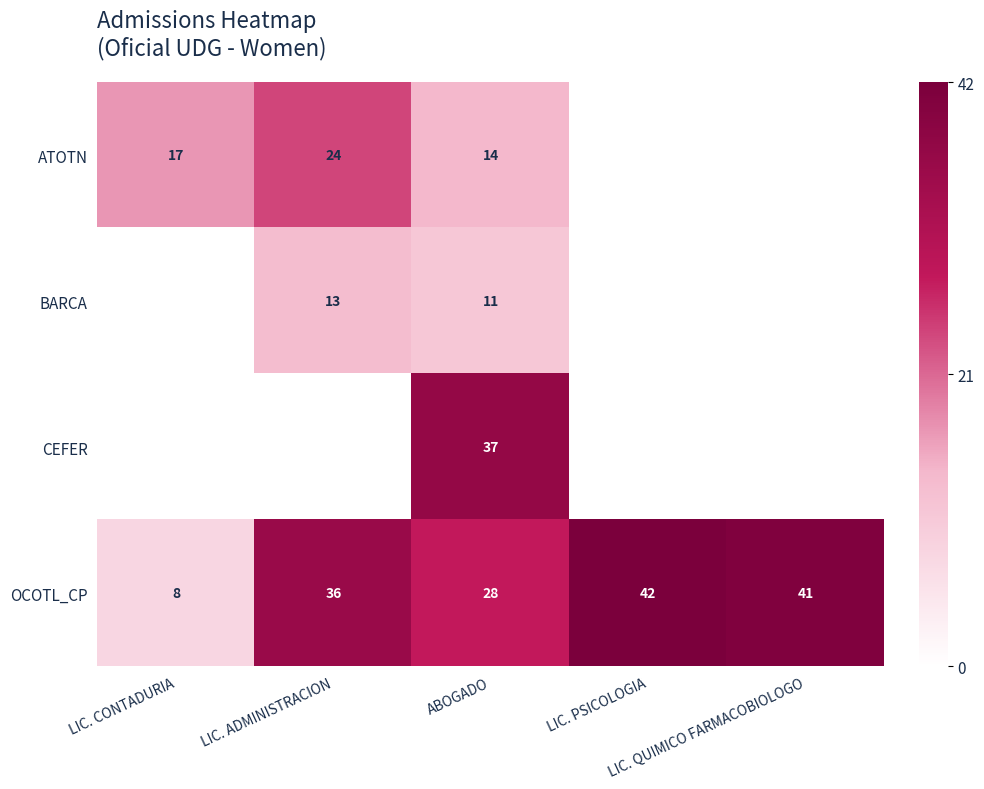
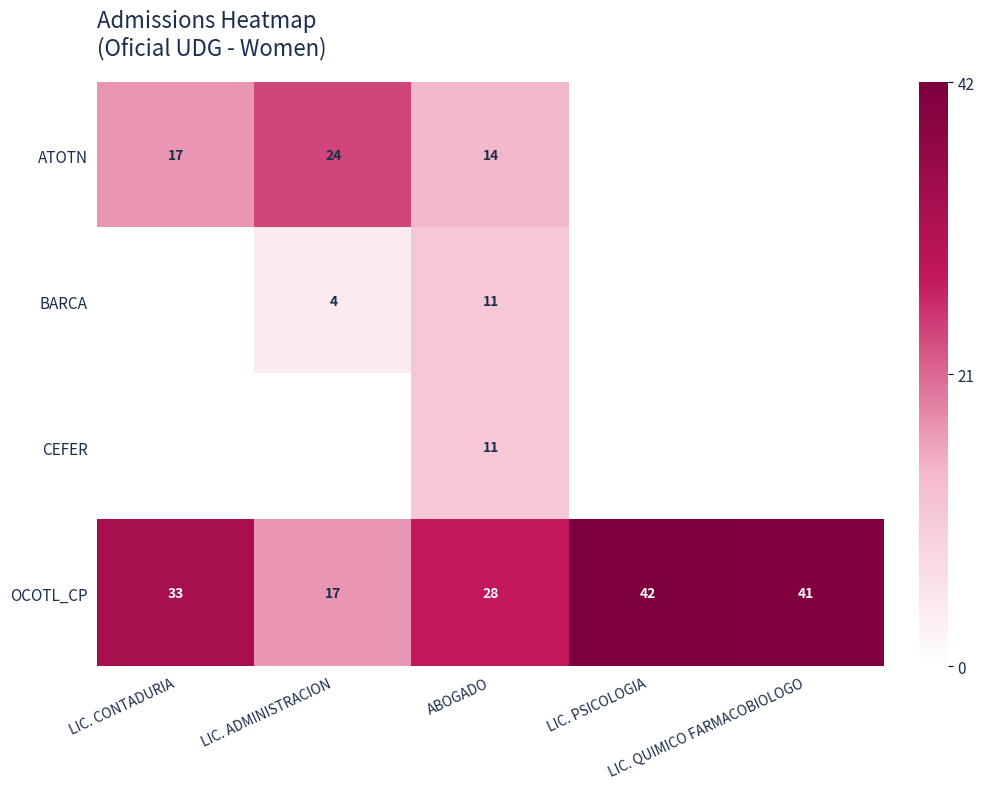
BARCA, LIC. ADMINISTRACION: 13 -> 4
CEFER, ABOGADO: 37 -> 11
OCOTL_CP, LIC. CONTADURIA: 8 -> 33
OCOTL_CP, LIC. ADMINISTRACION: 36 -> 17
